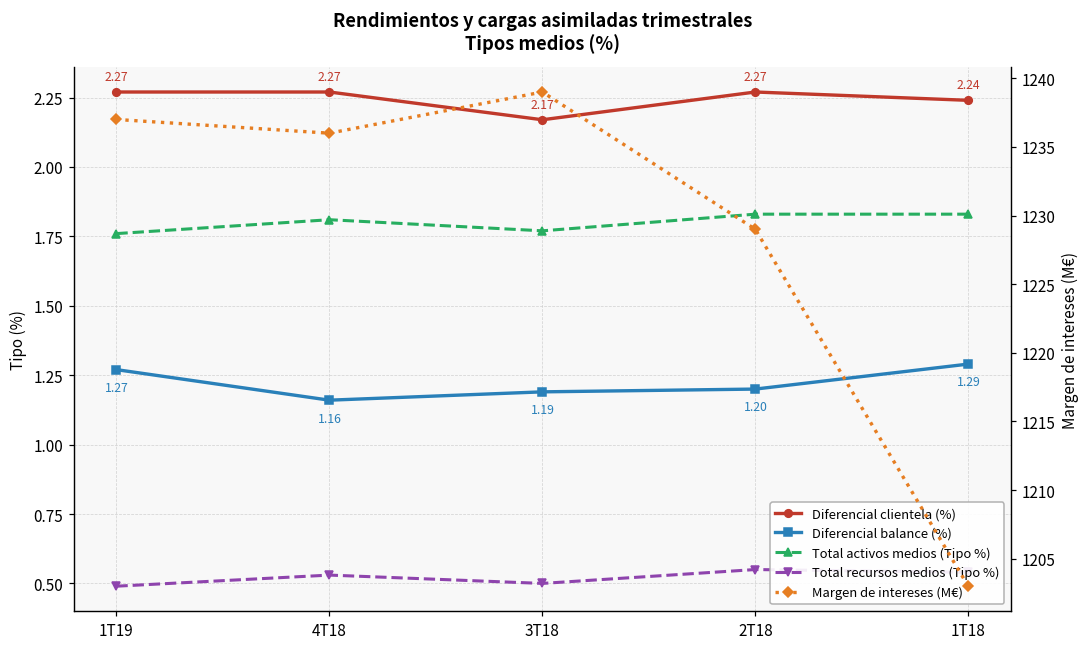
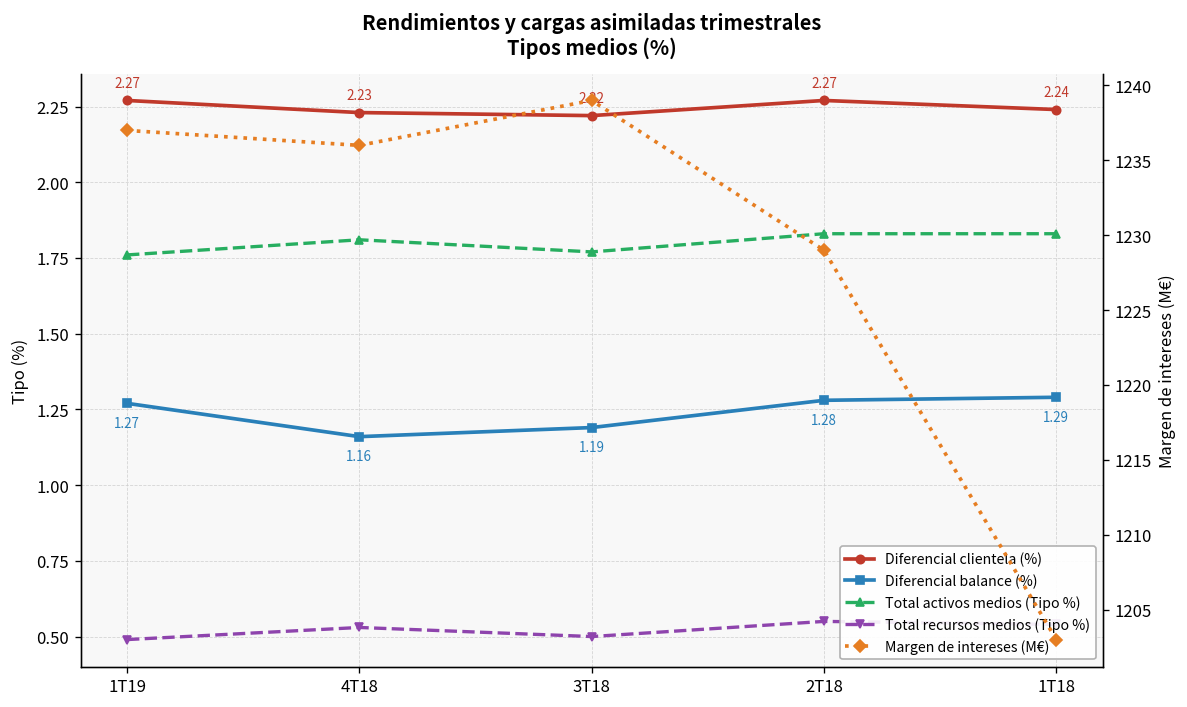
Diferencial clientela (%), 4T18: 2.27 -> 2.23
Diferencial clientela (%), 3T18: 2.17 -> 2.22
Diferencial balance (%), 2T18: 1.20 -> 1.28
